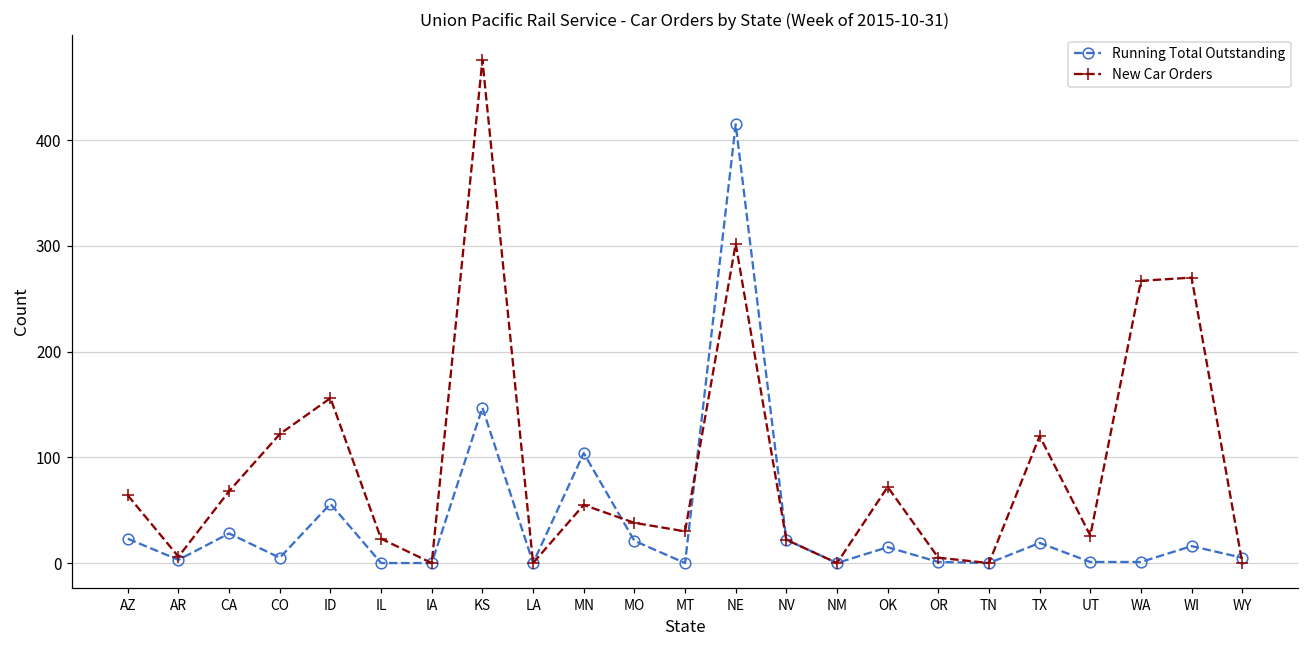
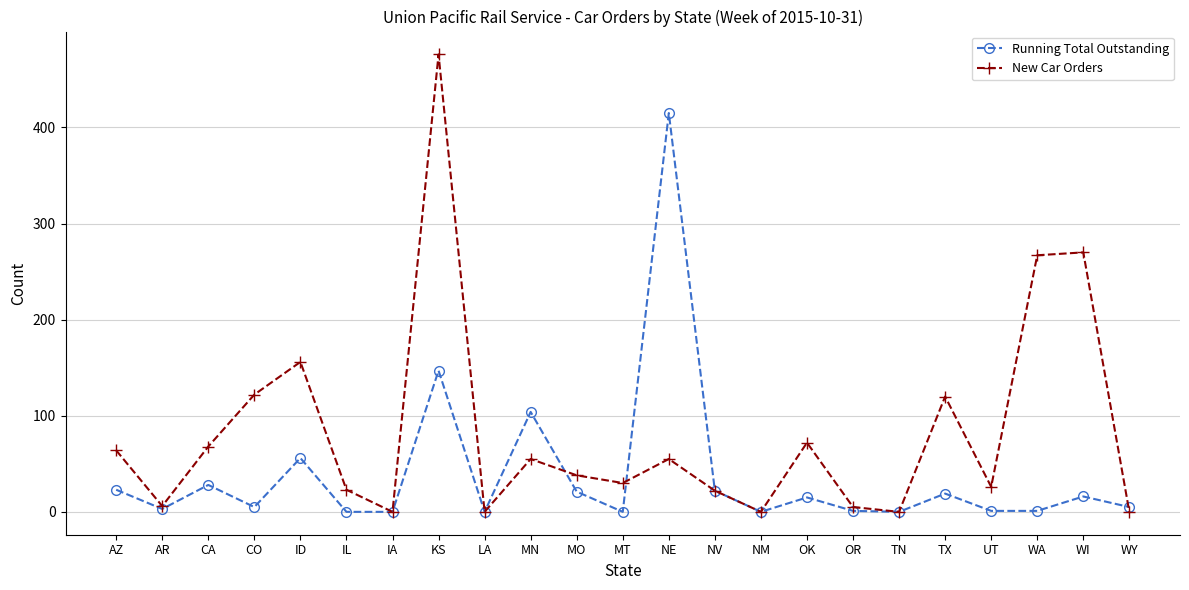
New Car Orders, NE: 300 -> 60
